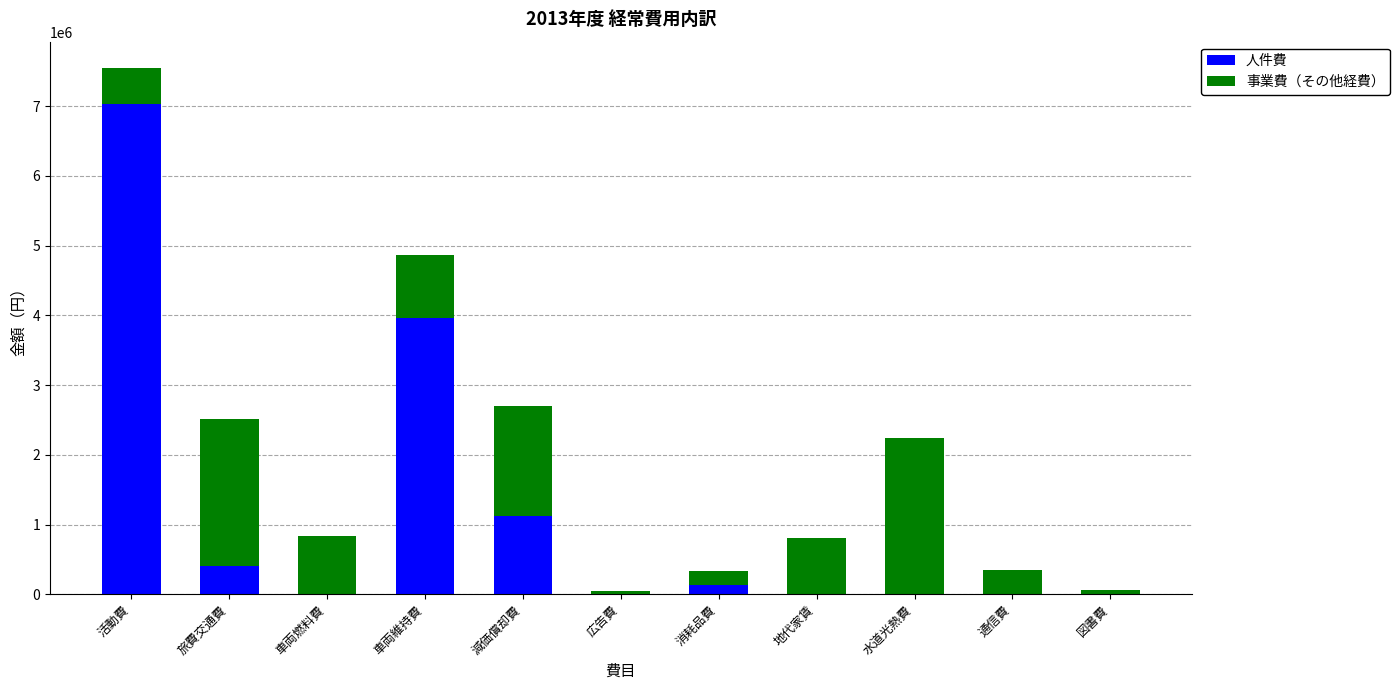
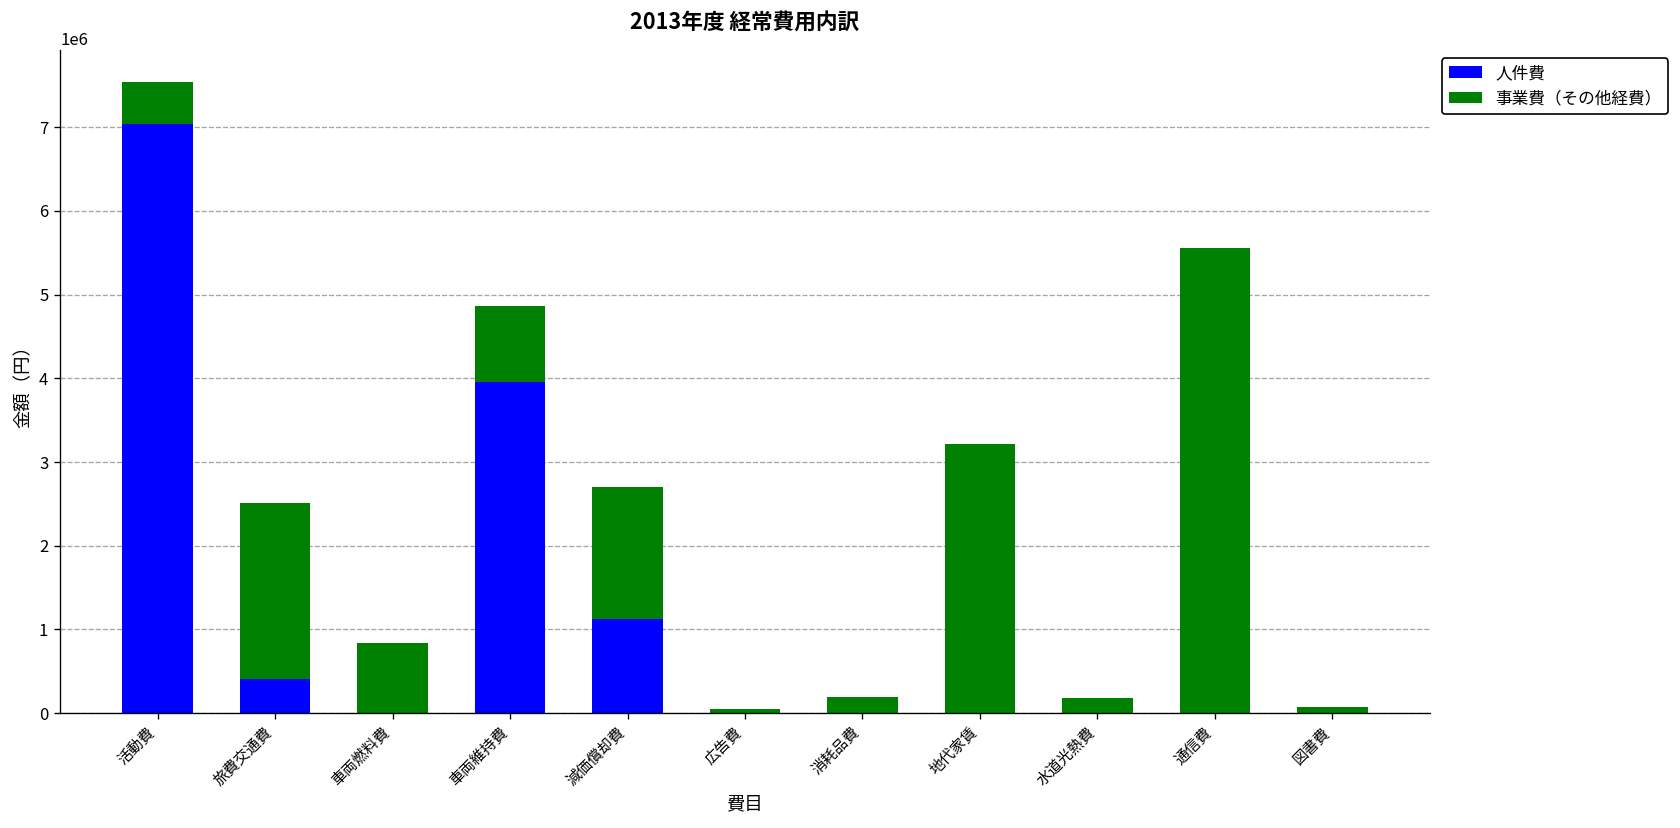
人件費, 消耗品費: 100000 -> 0
事業費（その他経費）, 地代家賃: 800000 -> 3200000
事業費（その他経費）, 水道光熱費: 2200000 -> 200000
事業費（その他経費）, 通信費: 300000 -> 5600000
